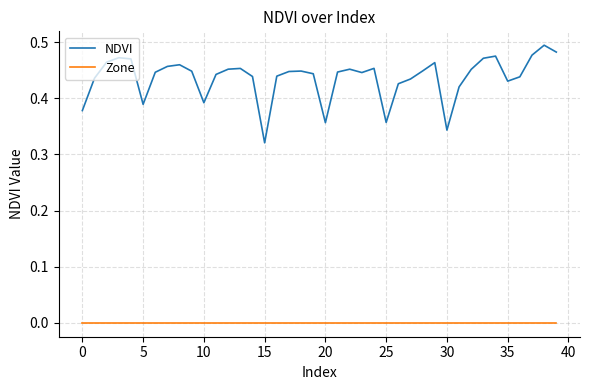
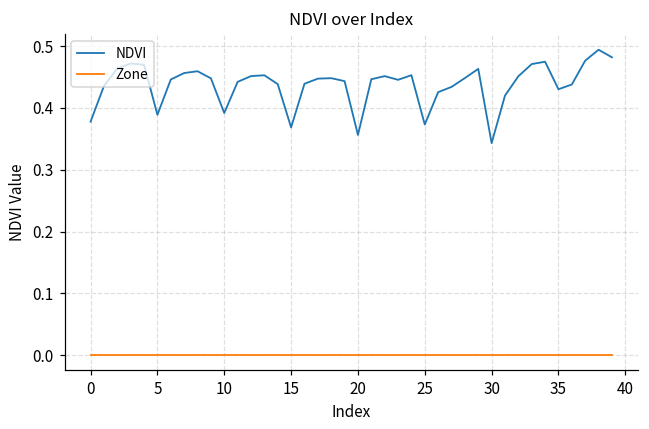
NDVI, 15: 0.32 -> 0.37
NDVI, 25: 0.36 -> 0.37
